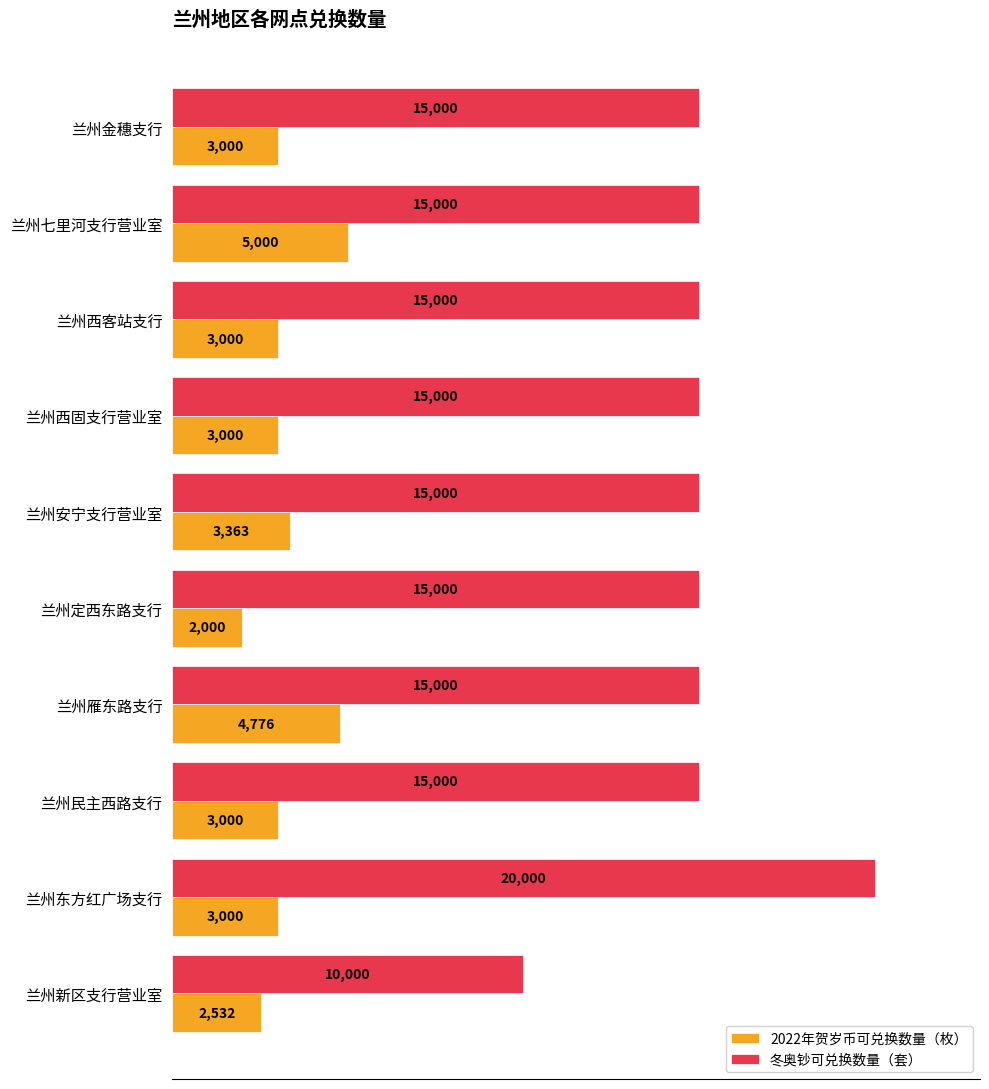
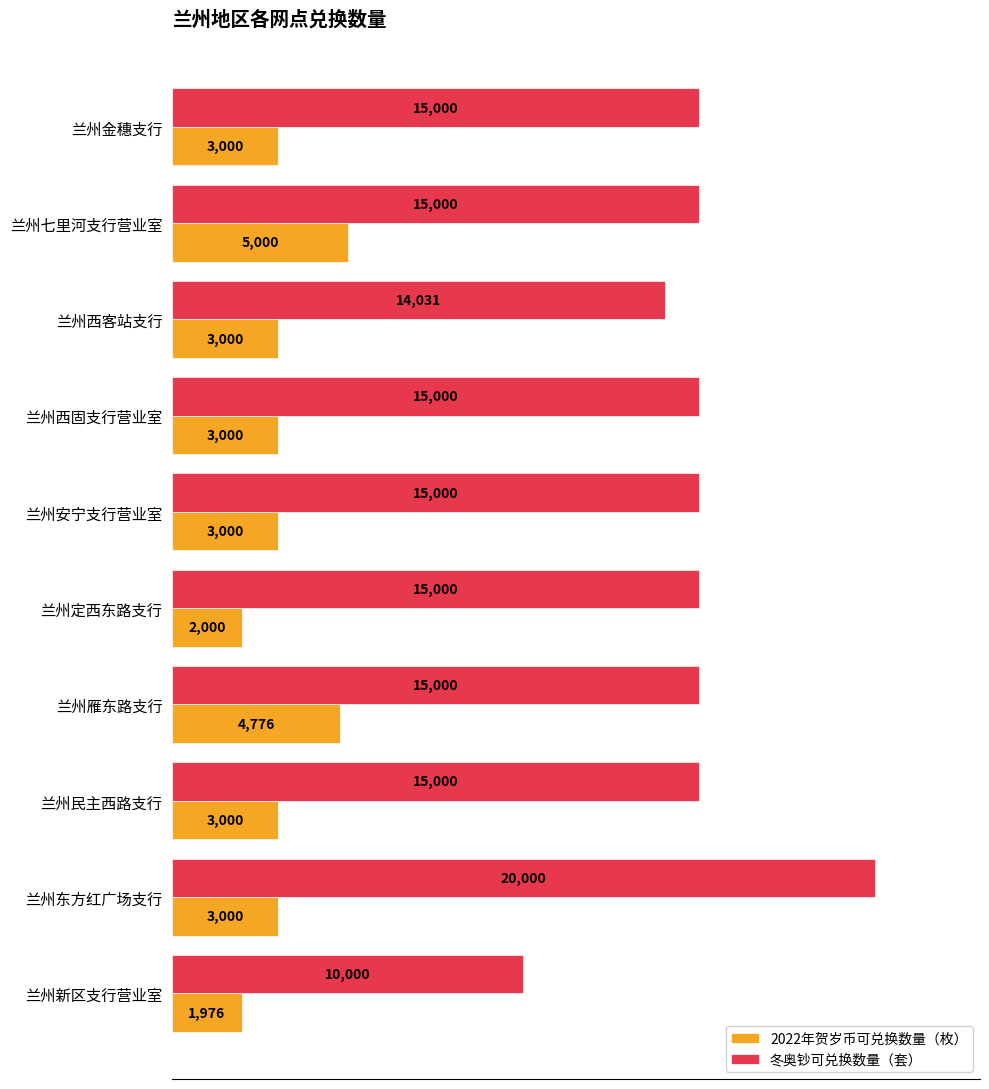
冬奥钞可兑换数量（套）, 兰州西客站支行: 15,000 -> 14,031
2022年贺岁币可兑换数量（枚）, 兰州安宁支行营业室: 3,363 -> 3,000
2022年贺岁币可兑换数量（枚）, 兰州新区支行营业室: 2,532 -> 1,976
